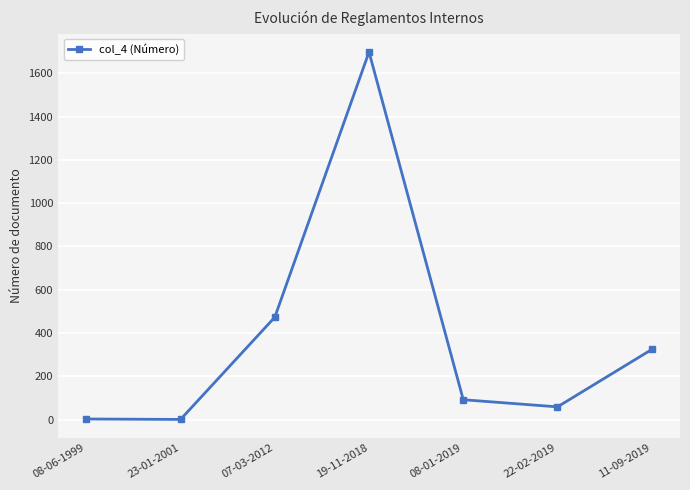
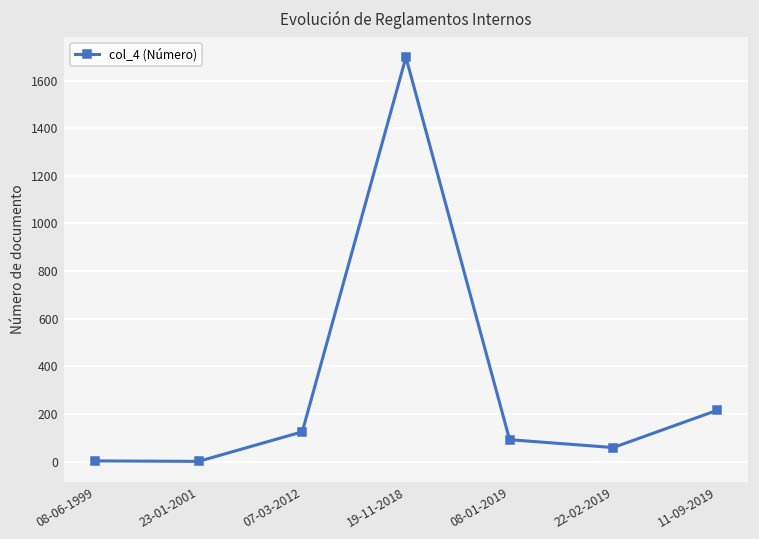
07-03-2012: 470 -> 130
11-09-2019: 320 -> 220
